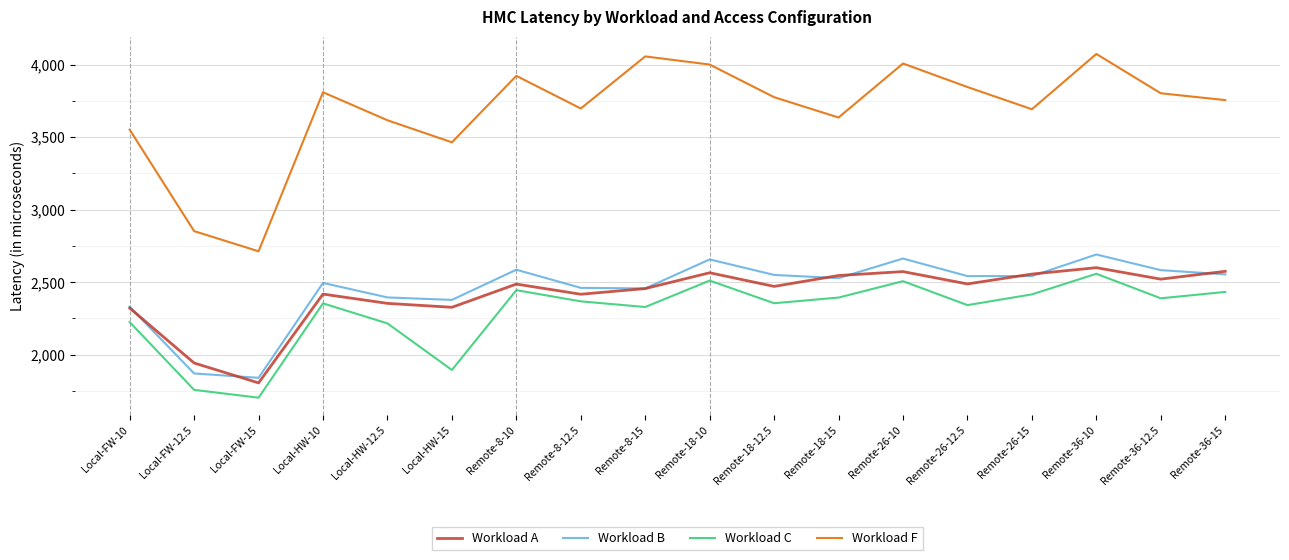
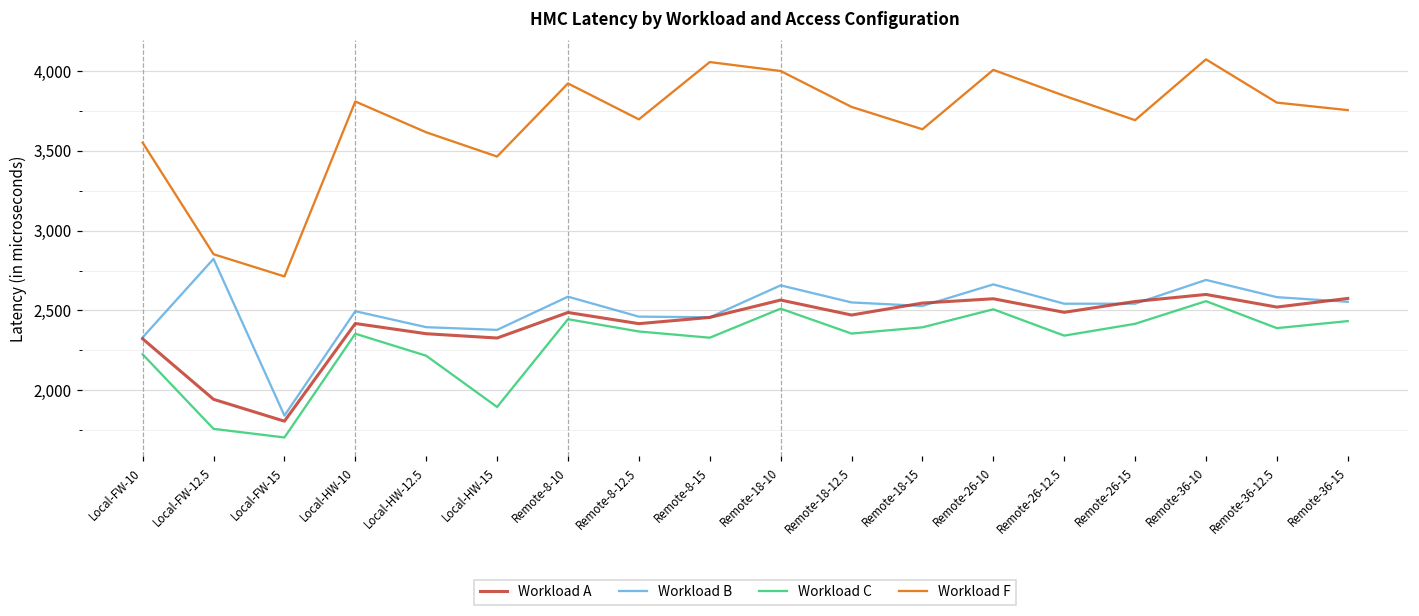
Workload B, Local-FW-12.5: 1,870 -> 2,820
